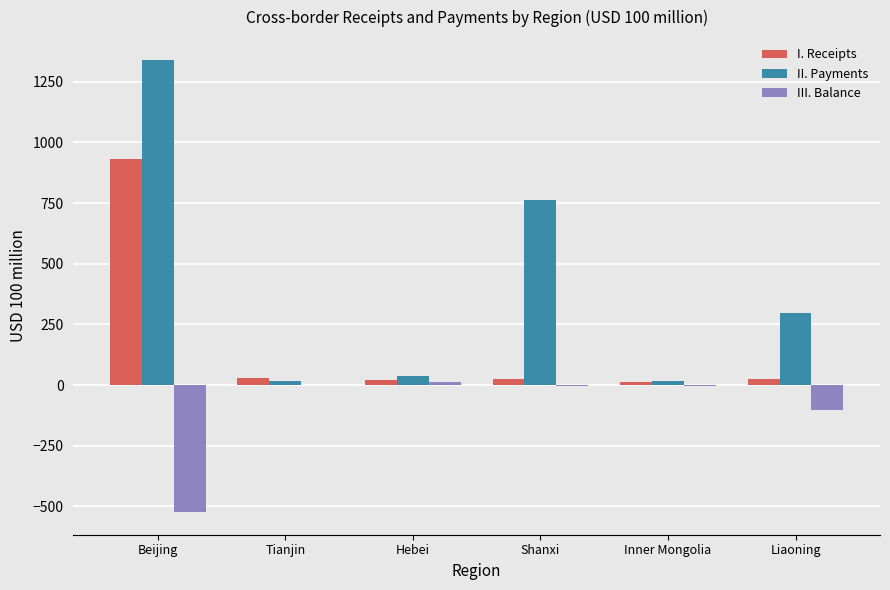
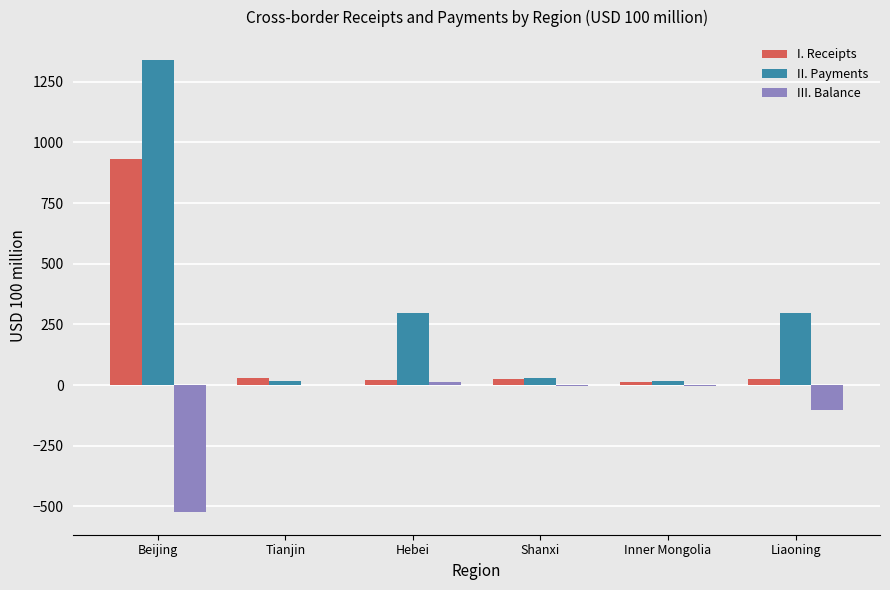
II. Payments, Hebei: 40 -> 300
II. Payments, Shanxi: 760 -> 30
